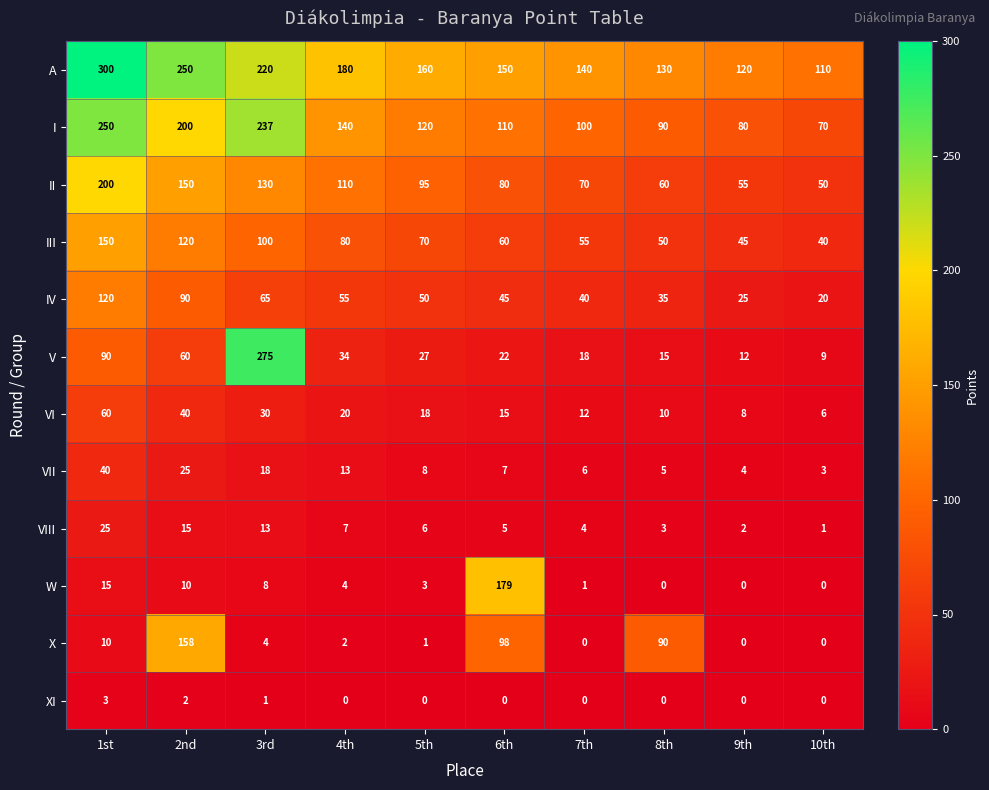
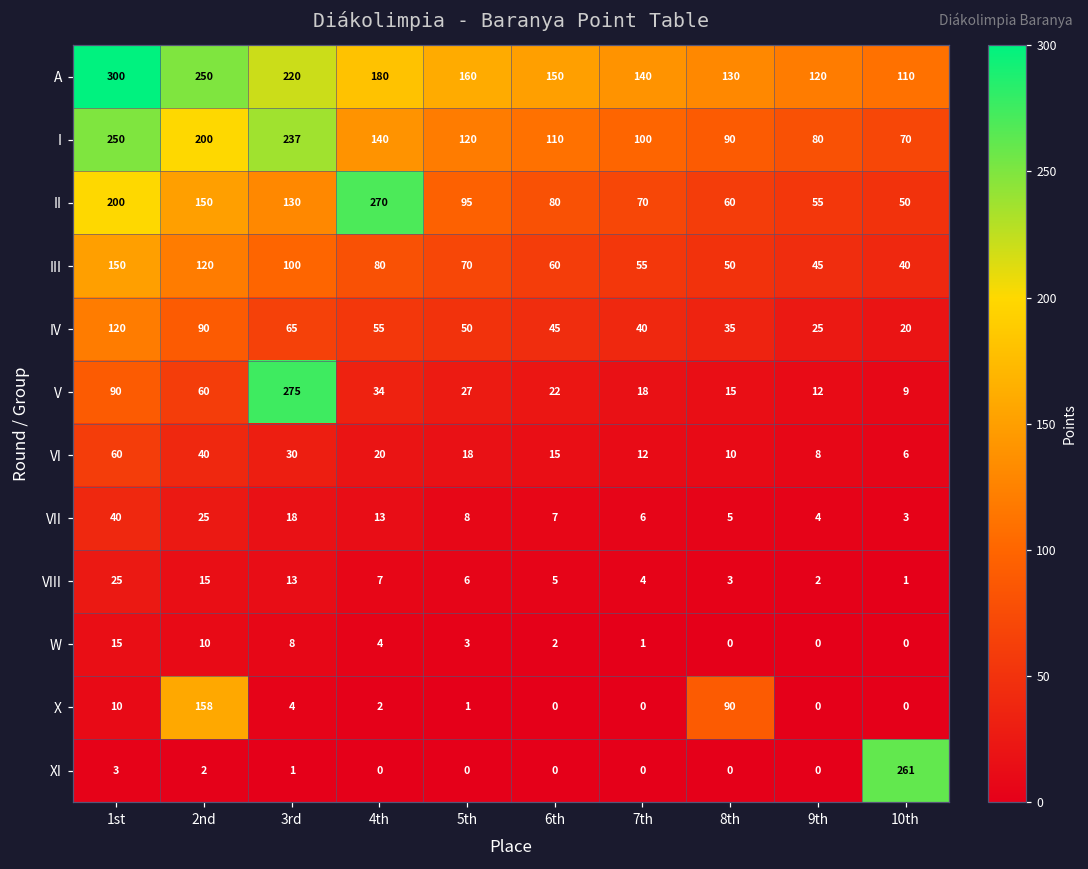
II, 4th: 110 -> 270
W, 6th: 179 -> 2
X, 6th: 98 -> 0
XI, 10th: 0 -> 261
